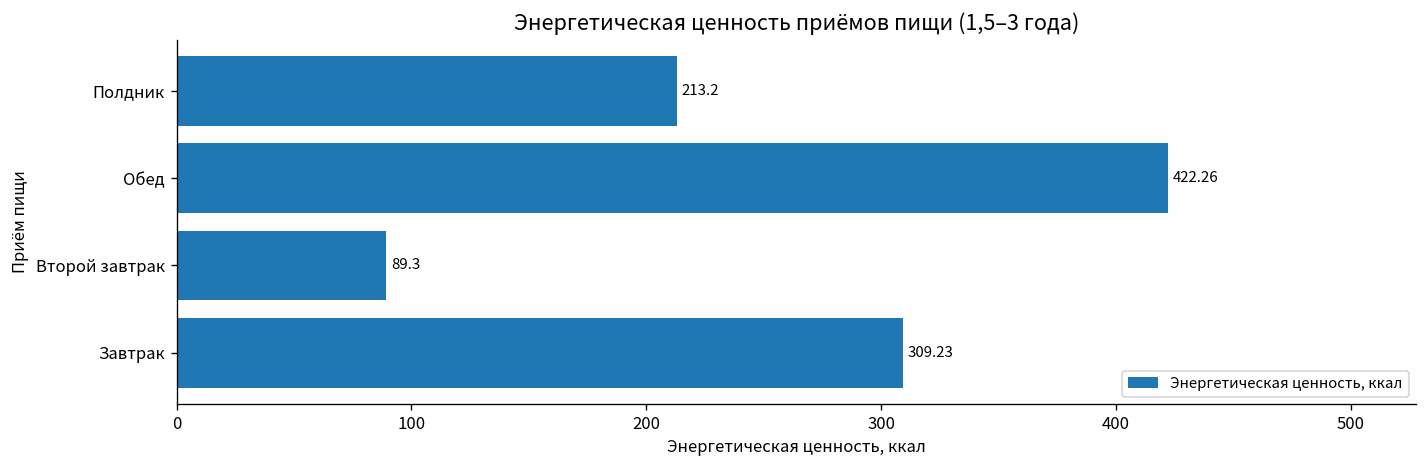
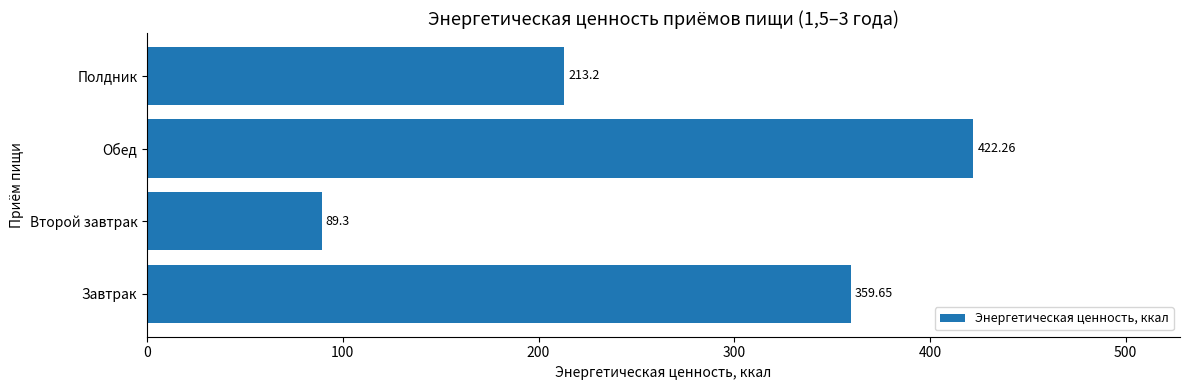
Завтрак: 309.23 -> 359.65
